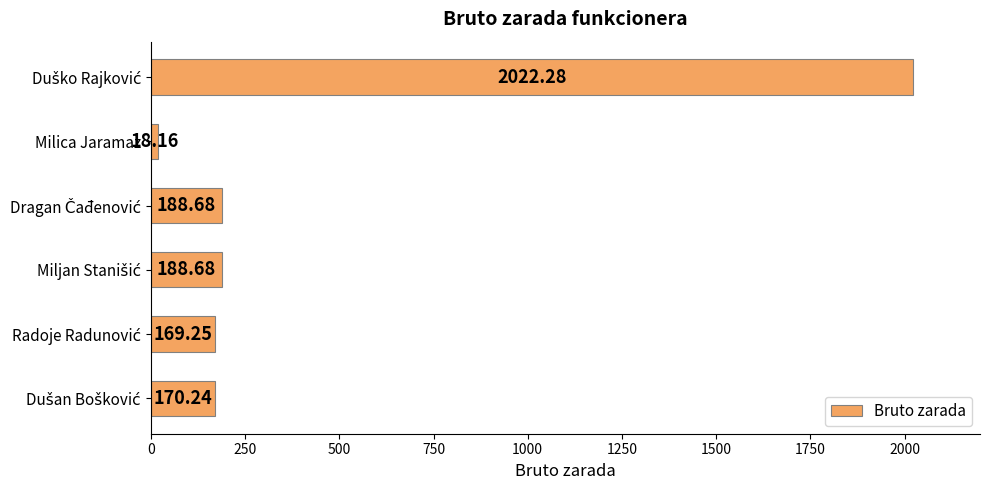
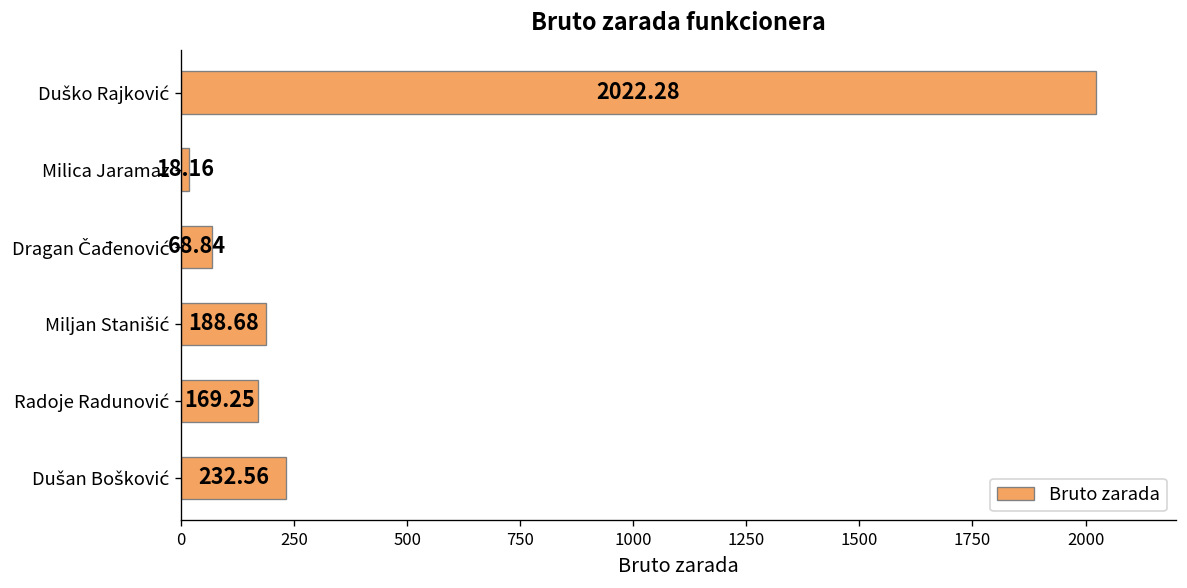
Dragan Čađenović: 188.68 -> 68.84
Dušan Bošković: 170.24 -> 232.56
